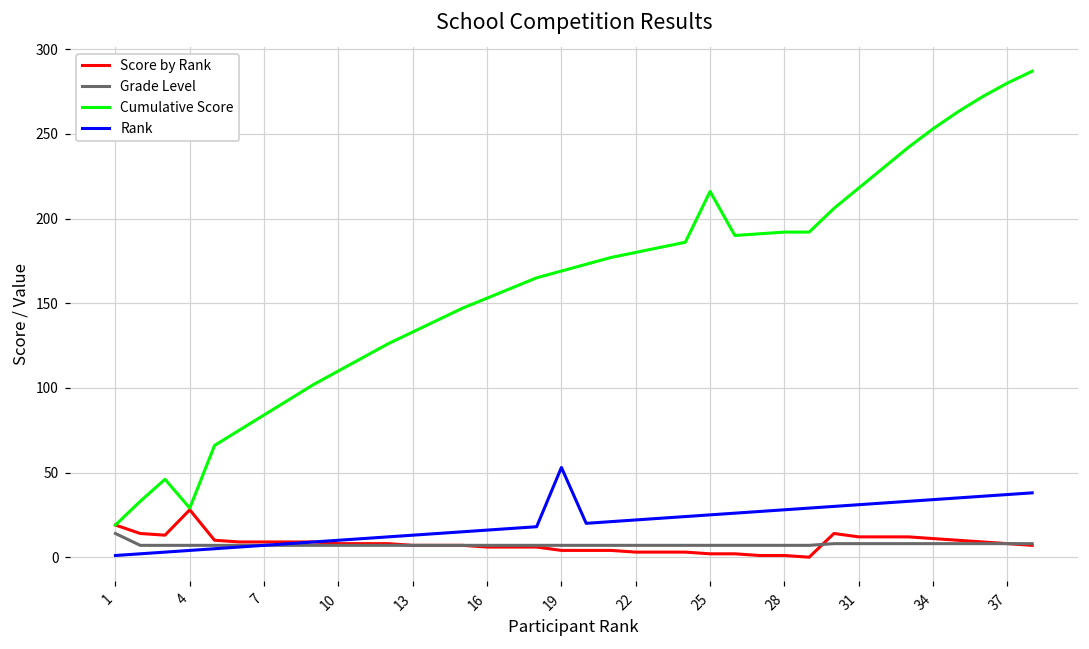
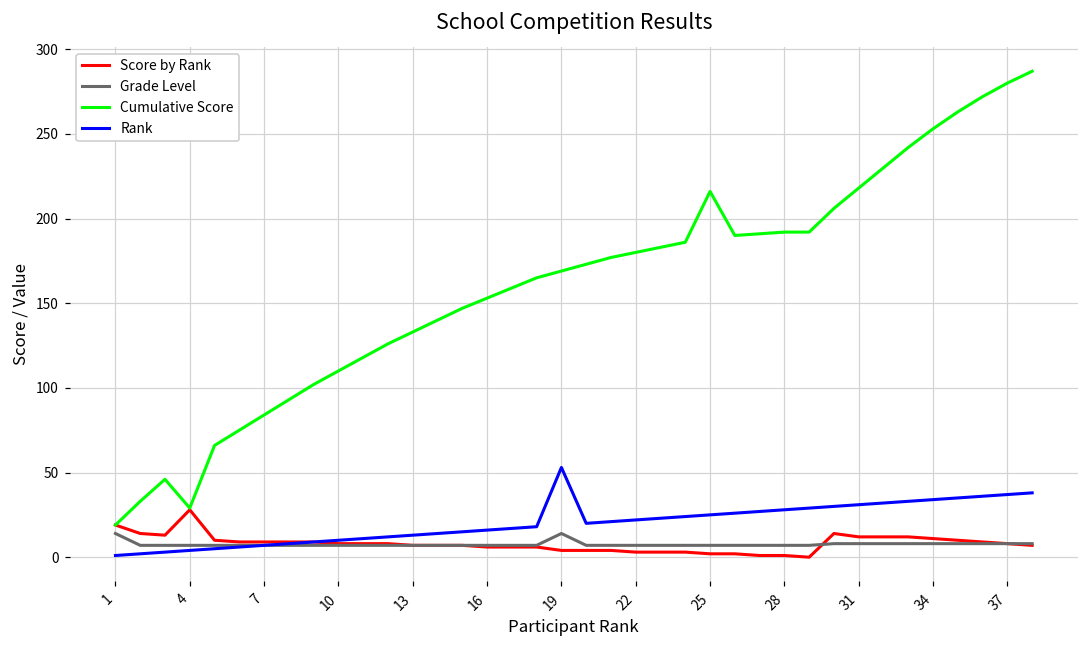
Grade Level, 19: 7 -> 14
